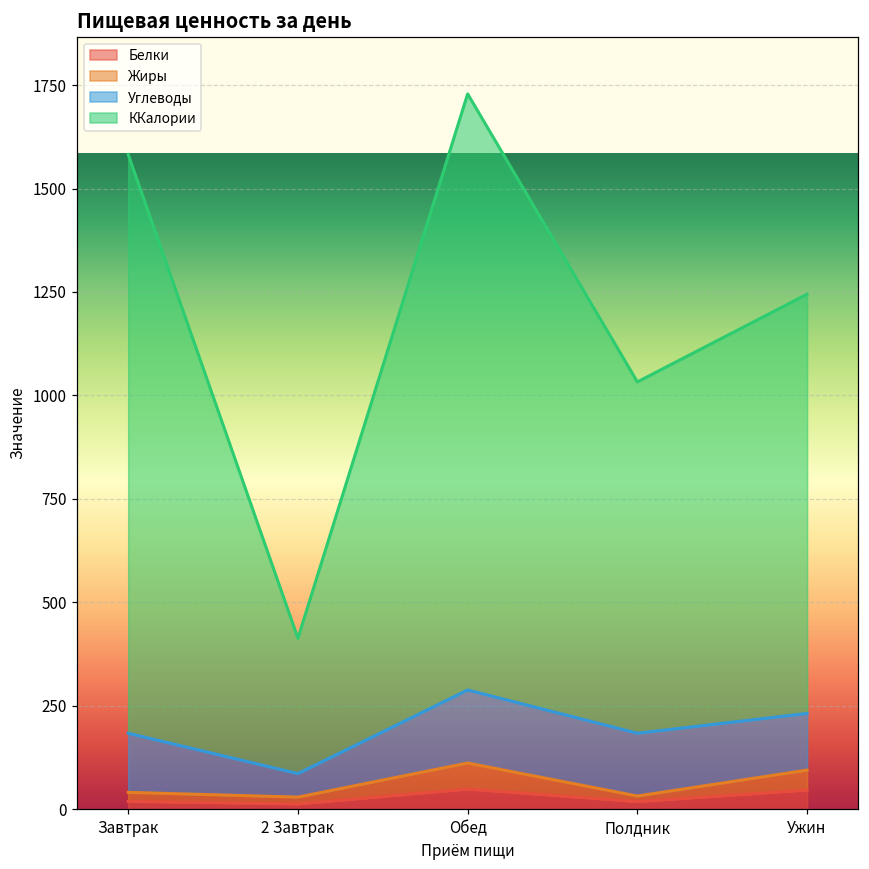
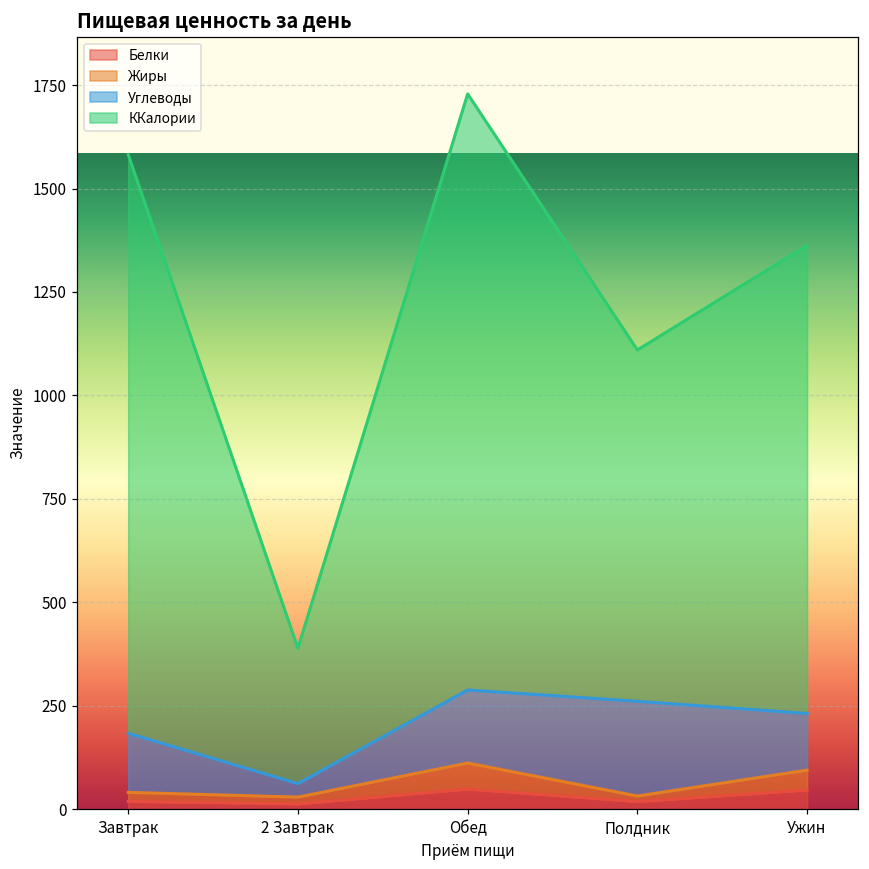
Углеводы, 2 Завтрак: 60 -> 30
Углеводы, Полдник: 150 -> 230
ККалории, Ужин: 1010 -> 1130
